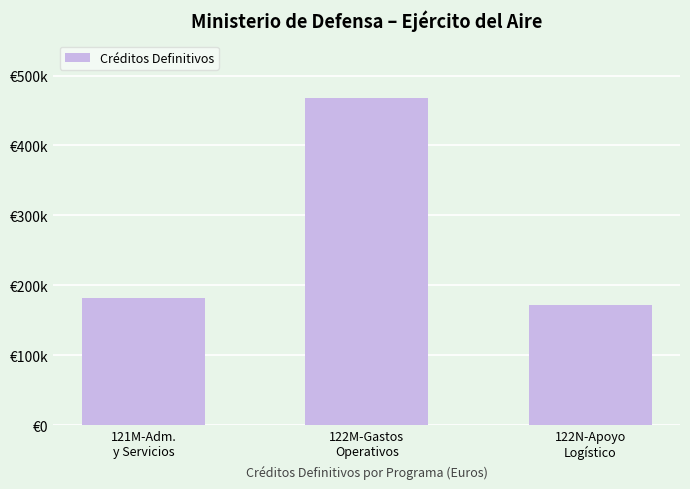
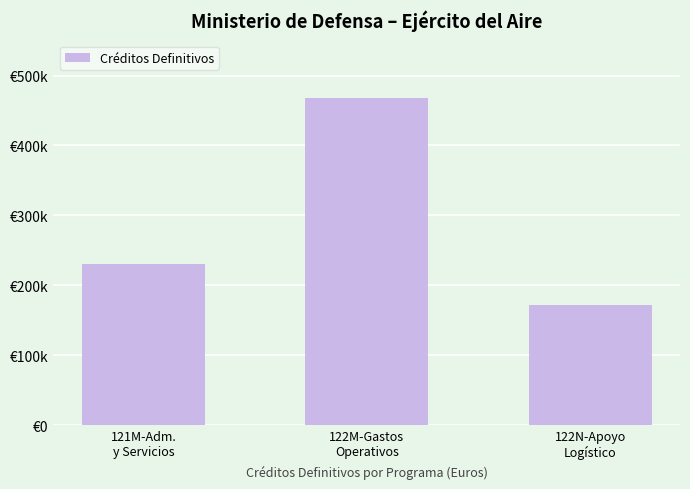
121M-Adm. y Servicios: €180000 -> €230000
